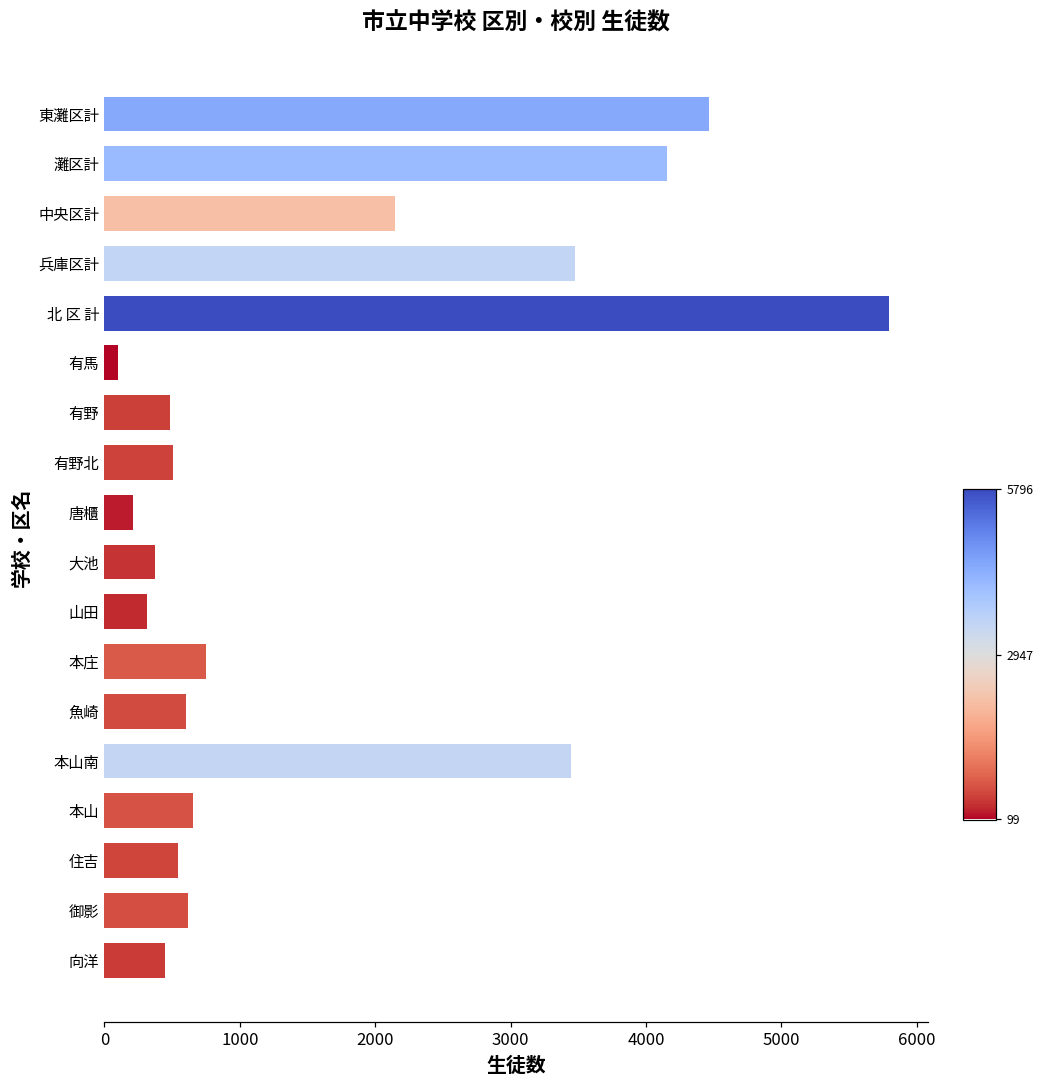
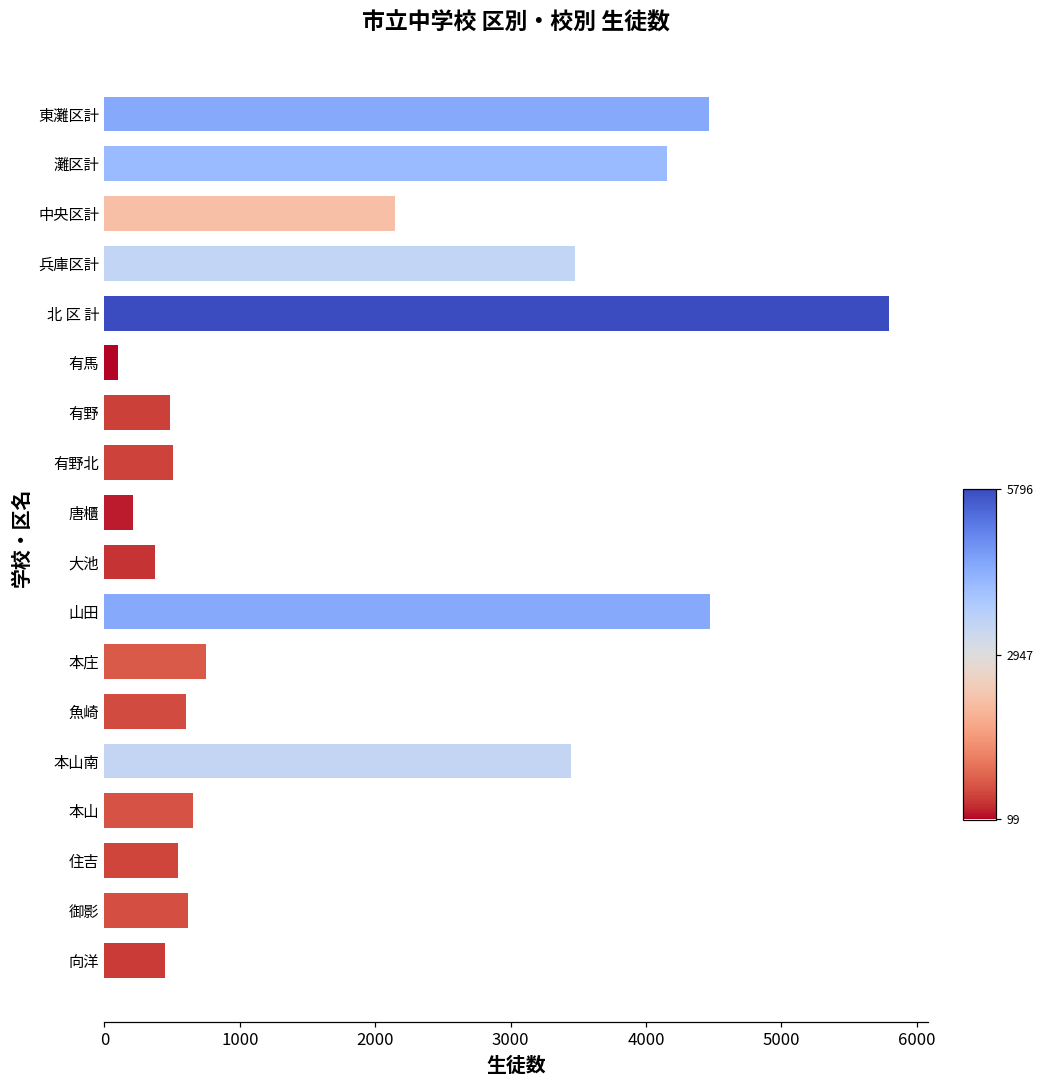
山田: 310 -> 4470
